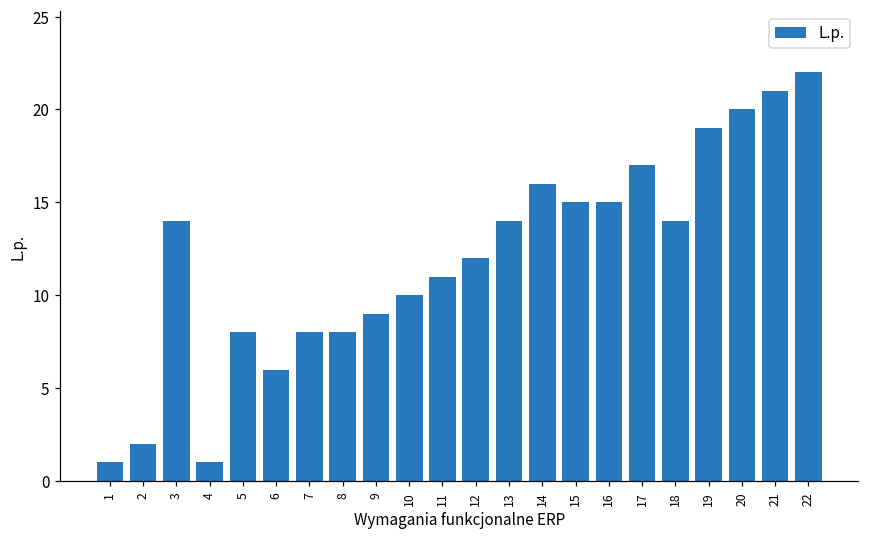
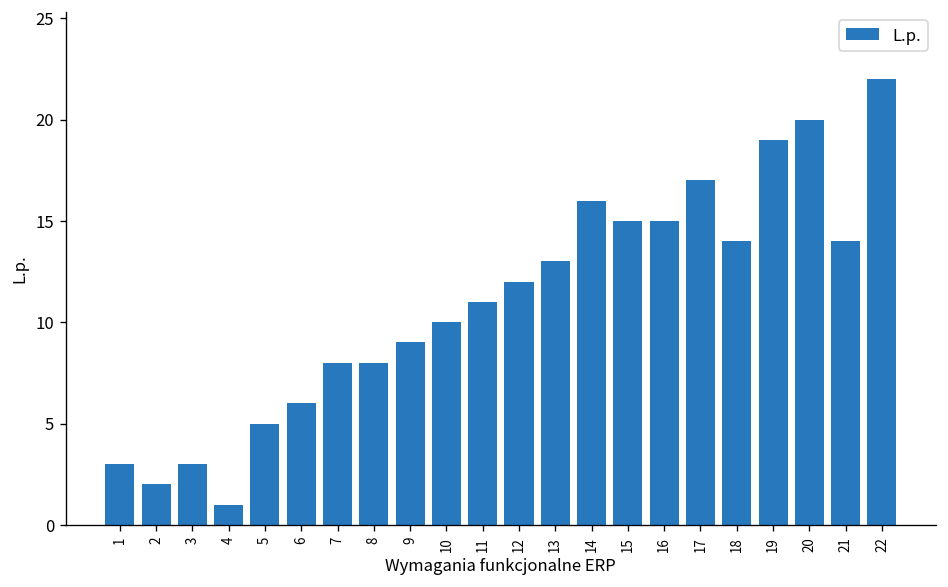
1: 1 -> 3
3: 14 -> 3
5: 8 -> 5
13: 14 -> 13
21: 21 -> 14
